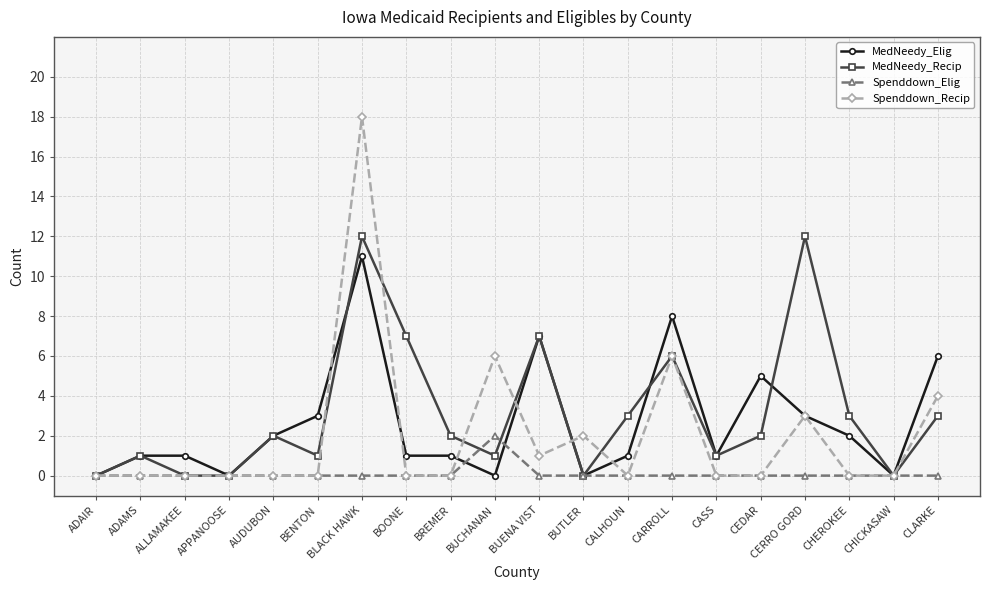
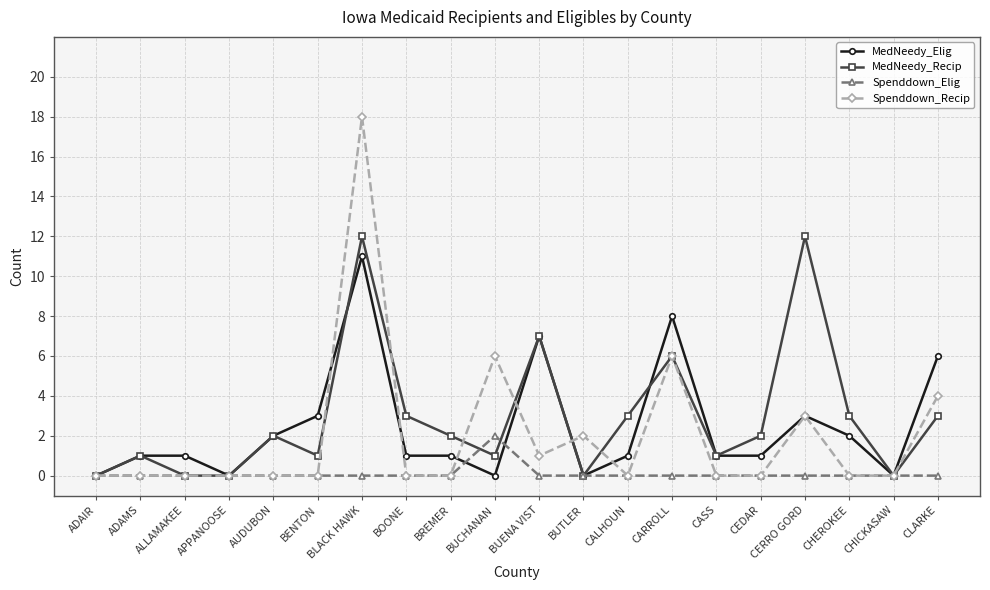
MedNeedy_Recip, BOONE: 7 -> 3
MedNeedy_Elig, CEDAR: 5 -> 1
